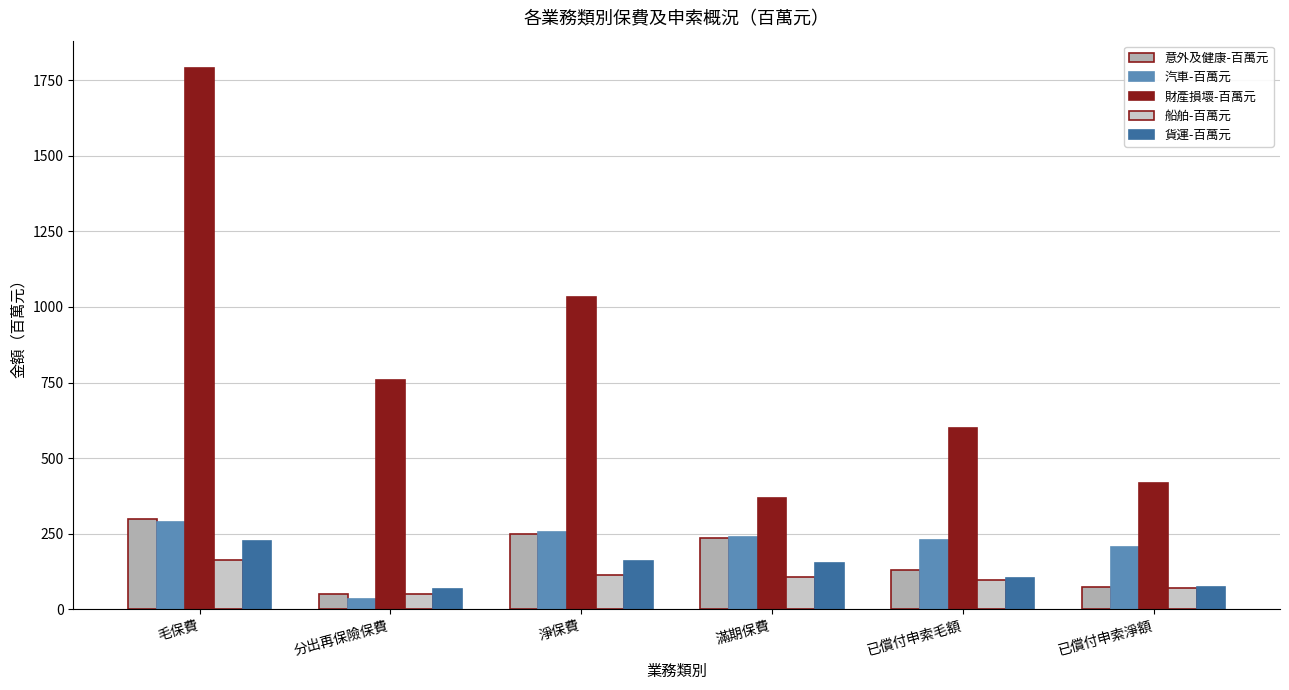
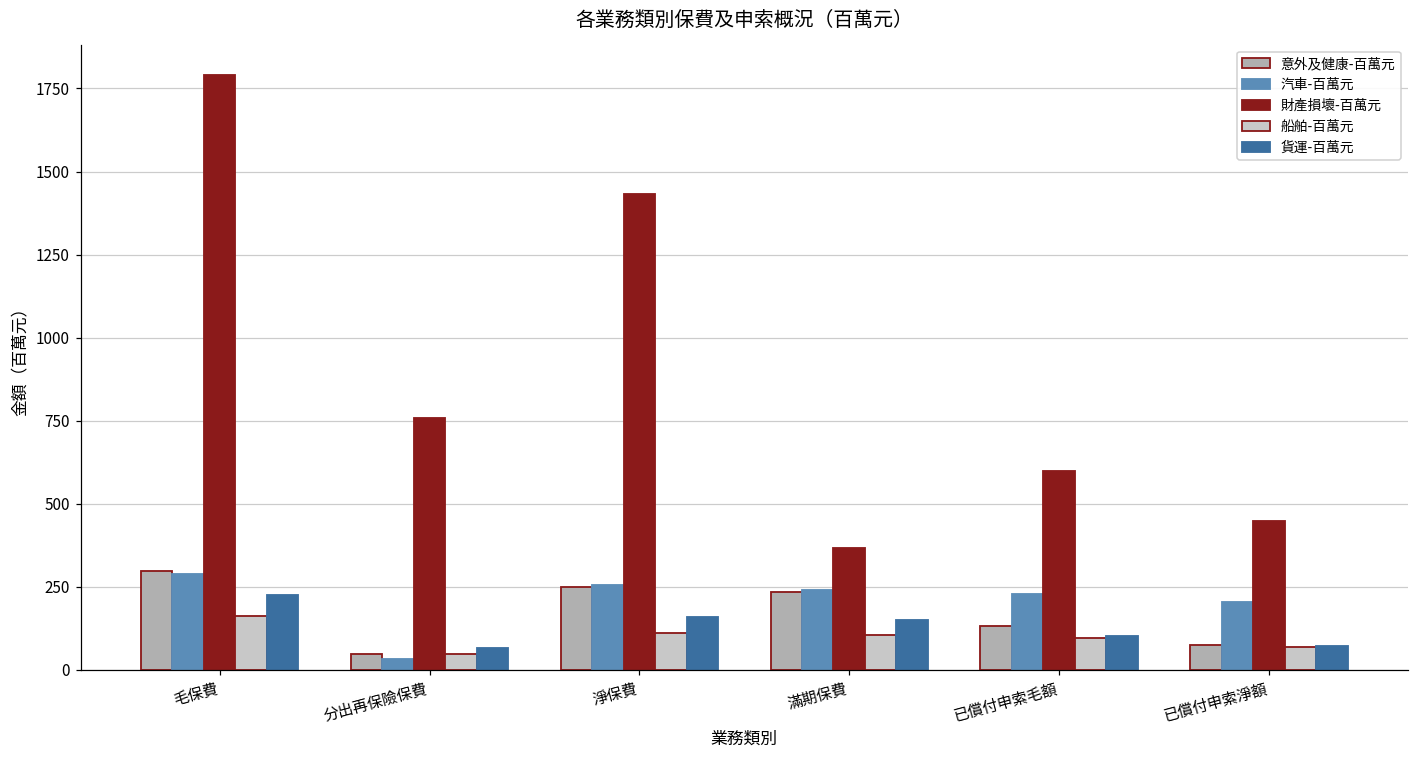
財產損壞-百萬元, 淨保費: 1030 -> 1430
財產損壞-百萬元, 已償付申索淨額: 420 -> 450
